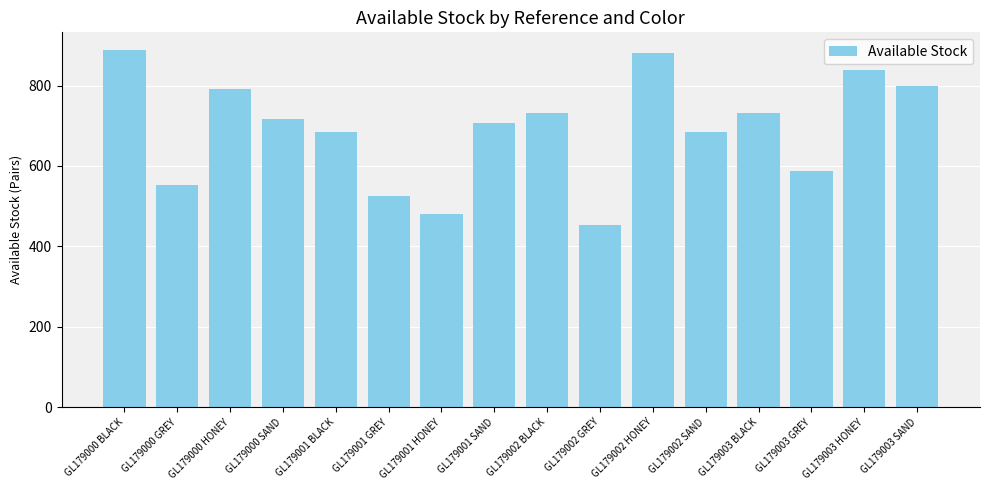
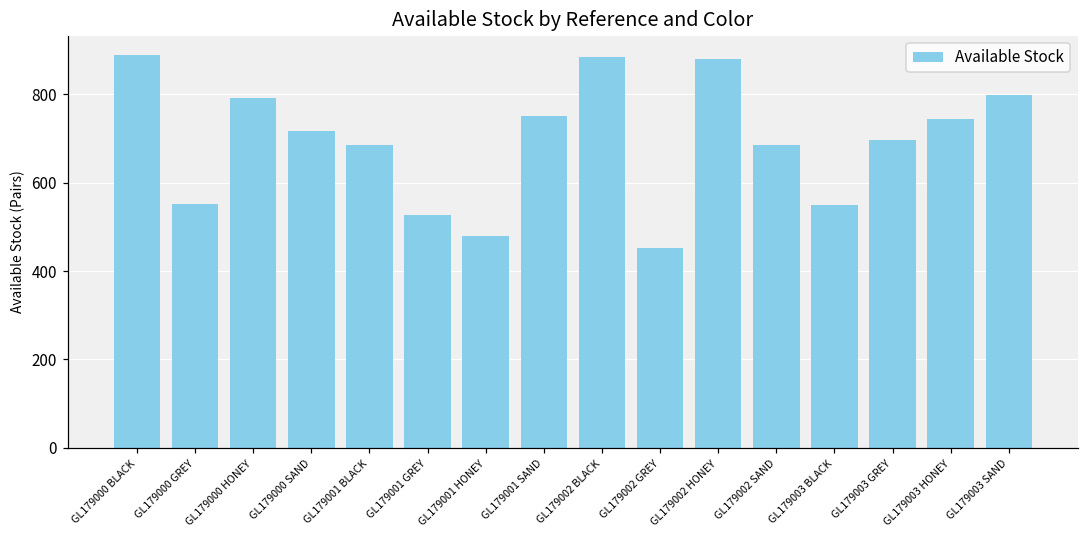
GL179001 SAND: 710 -> 750
GL179002 BLACK: 730 -> 880
GL179003 BLACK: 730 -> 550
GL179003 GREY: 590 -> 700
GL179003 HONEY: 840 -> 740
